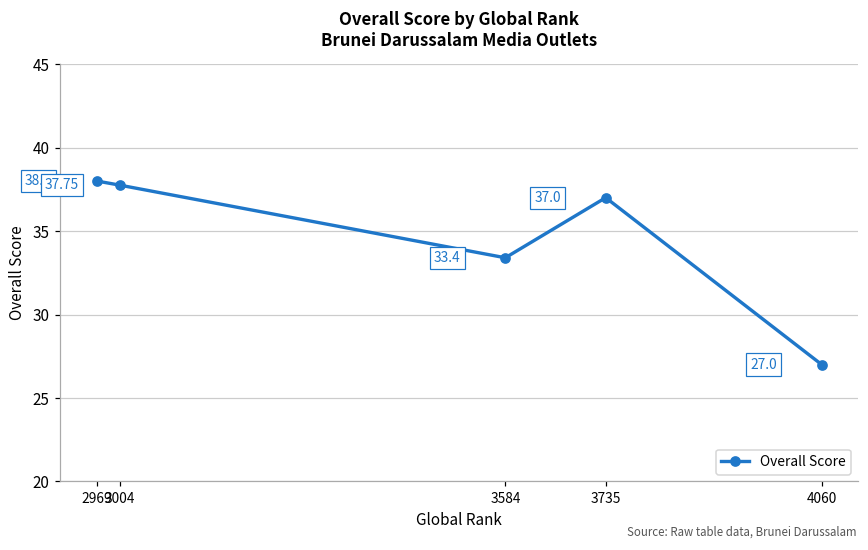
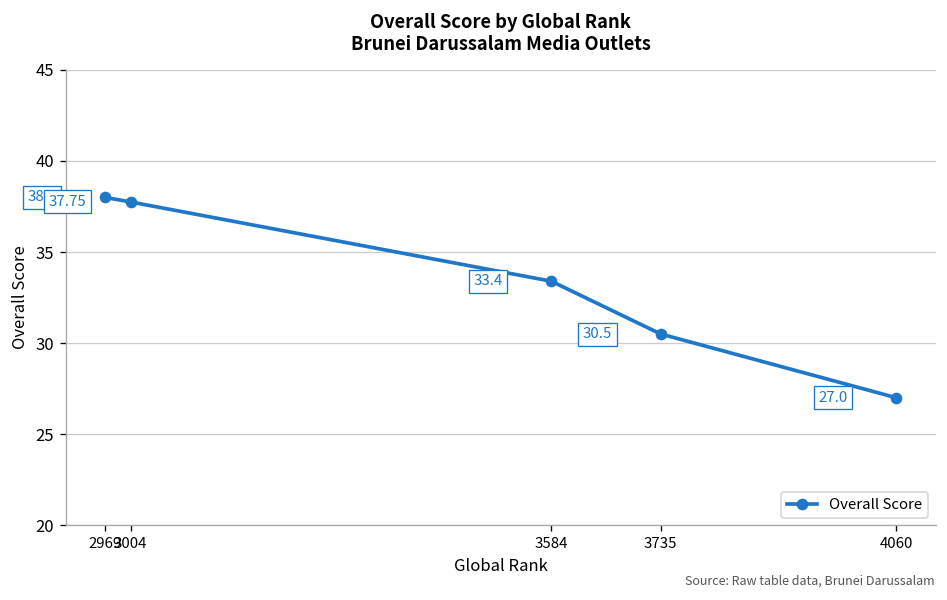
3735: 37.0 -> 30.5
